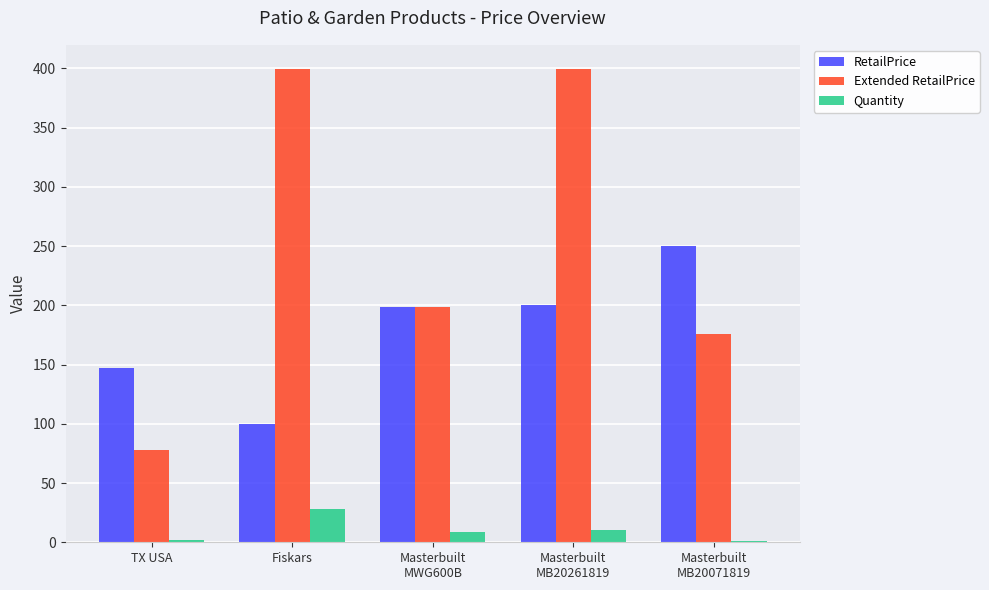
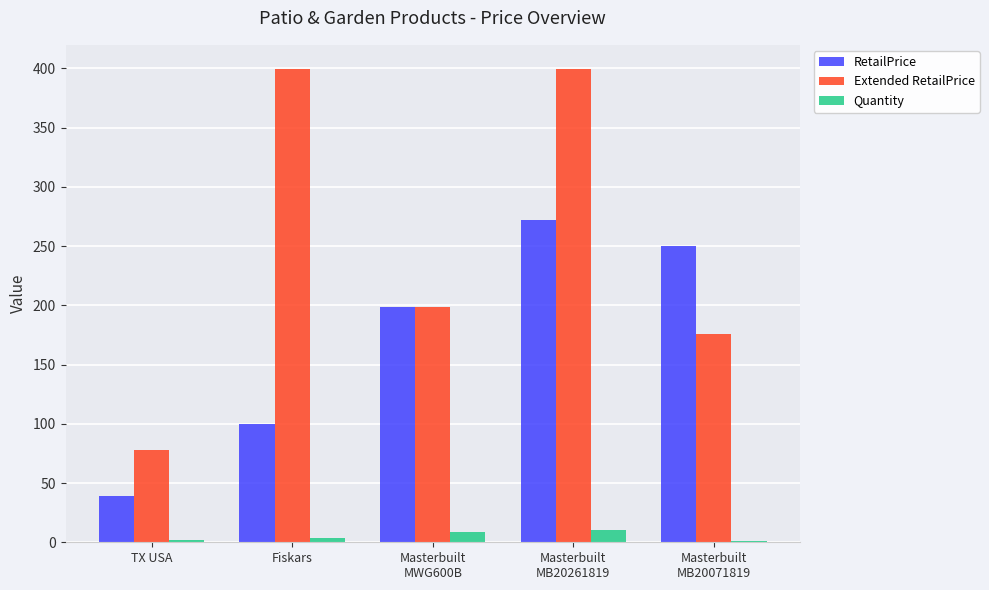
RetailPrice, TX USA: 147 -> 39
Quantity, Fiskars: 28 -> 4
RetailPrice, Masterbuilt MB20261819: 200 -> 272
